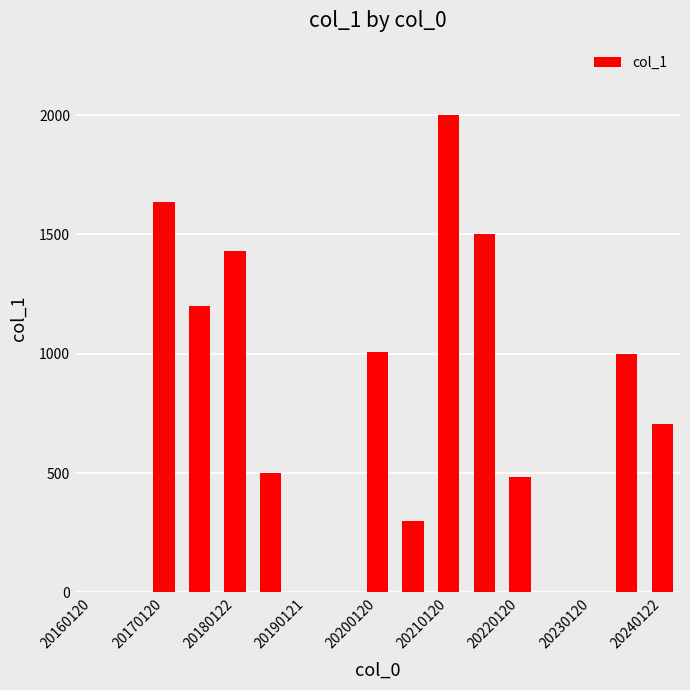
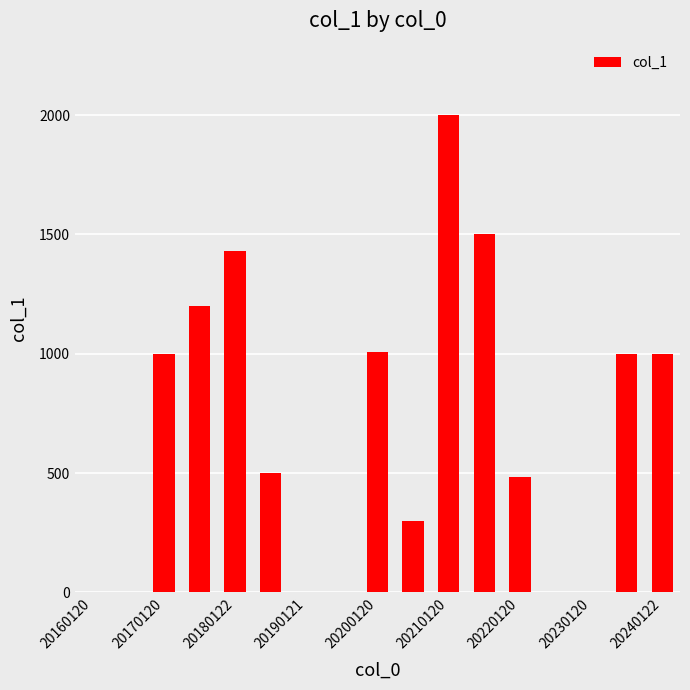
20170120: 1640 -> 1000
20240122: 710 -> 1000
